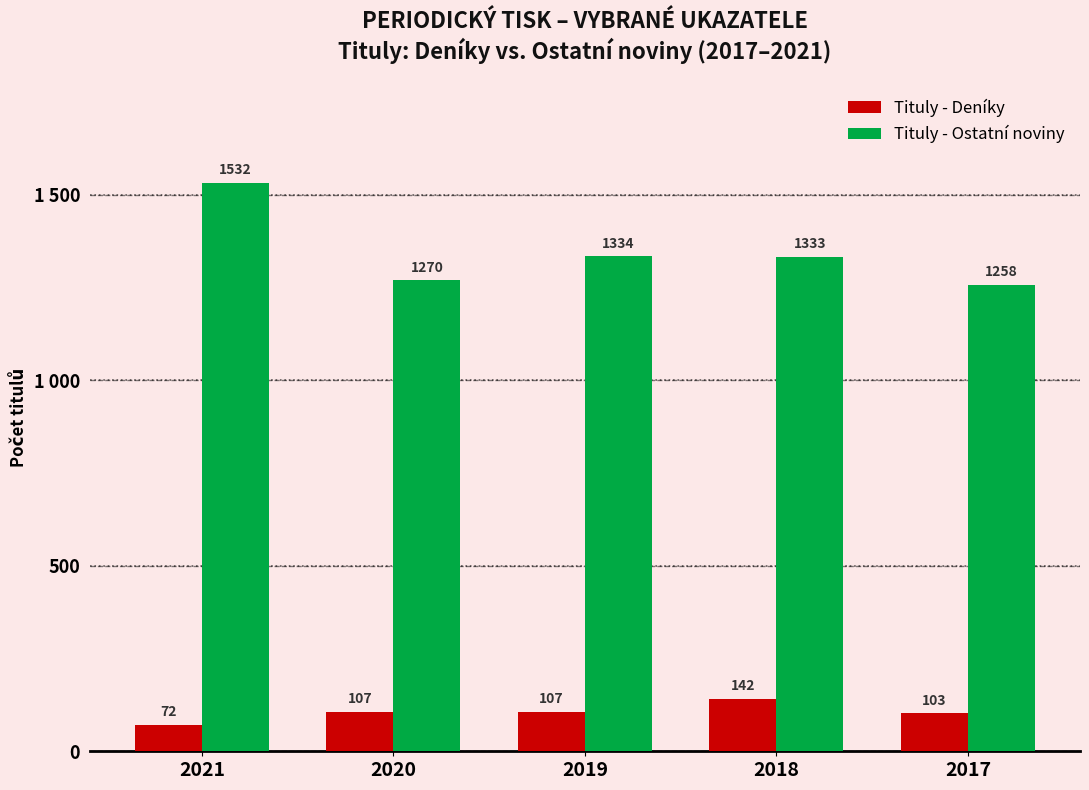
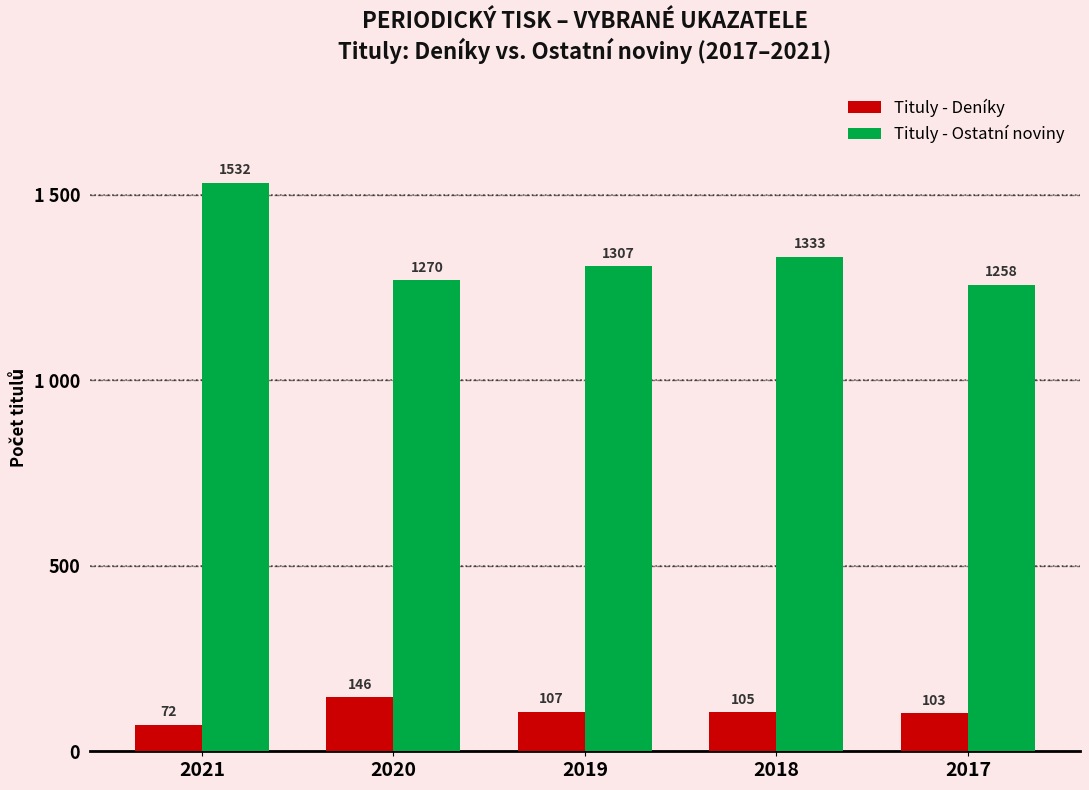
Tituly - Deníky, 2020: 107 -> 146
Tituly - Ostatní noviny, 2019: 1334 -> 1307
Tituly - Deníky, 2018: 142 -> 105
